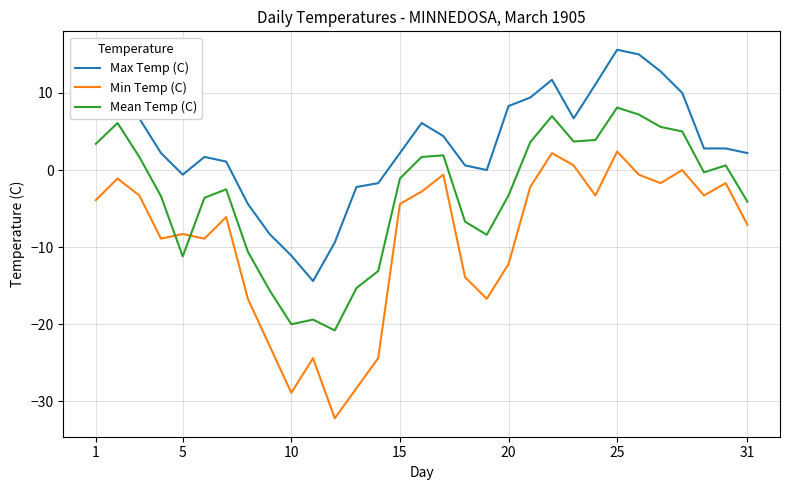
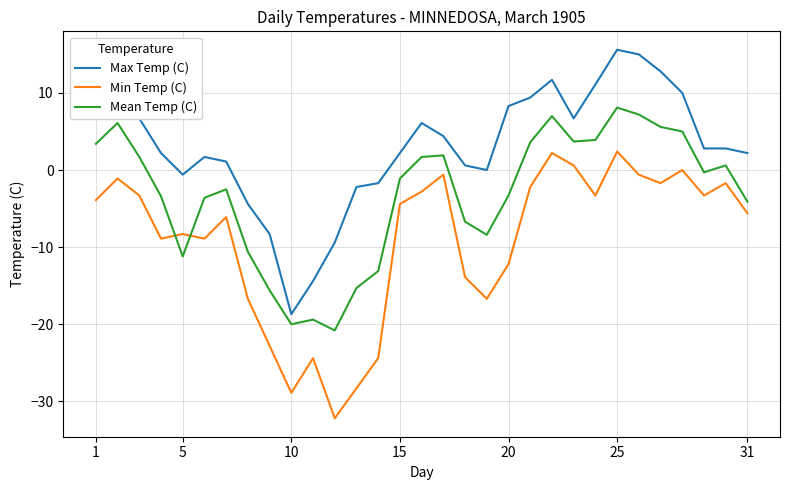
Max Temp (C), 10: -11 -> -19
Min Temp (C), 31: -7 -> -6
